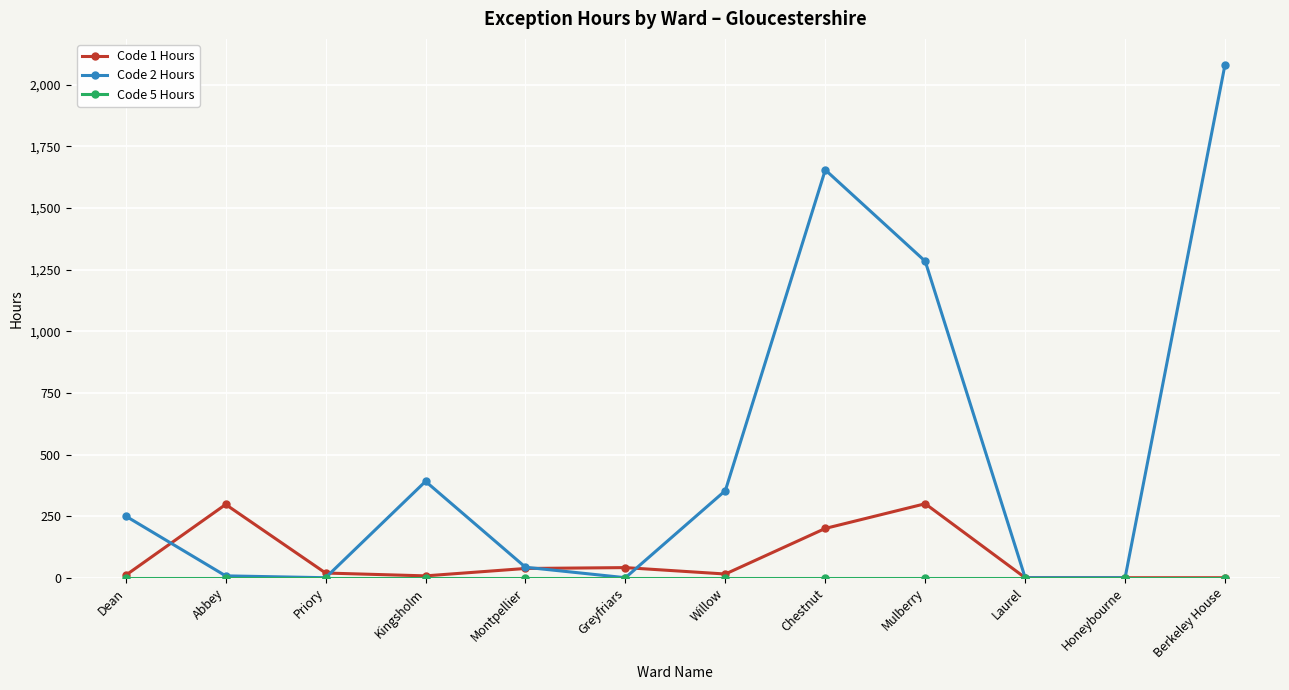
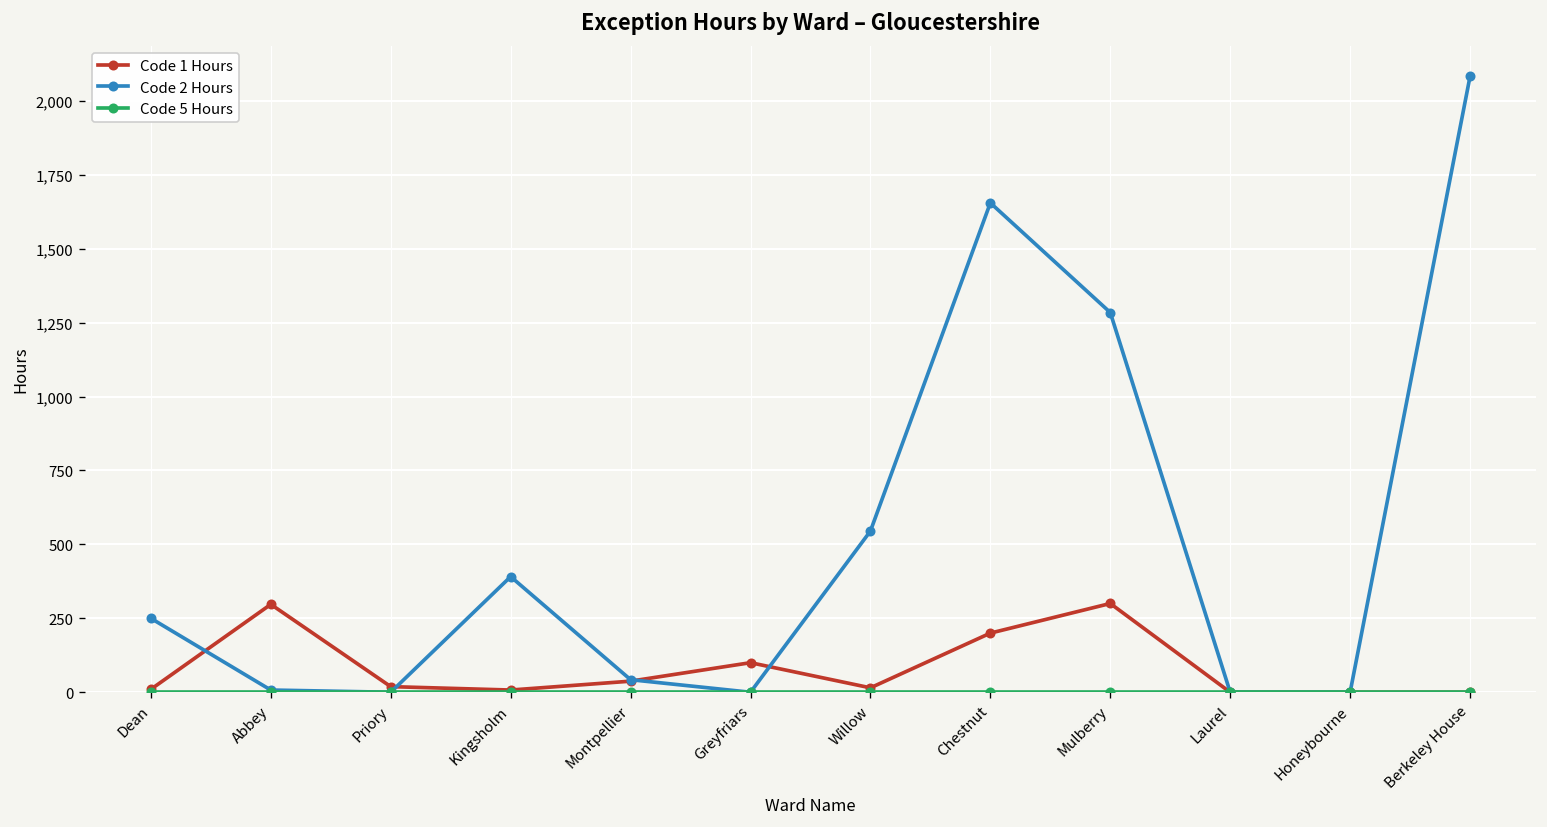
Code 1 Hours, Greyfriars: 40 -> 100
Code 2 Hours, Willow: 350 -> 550
